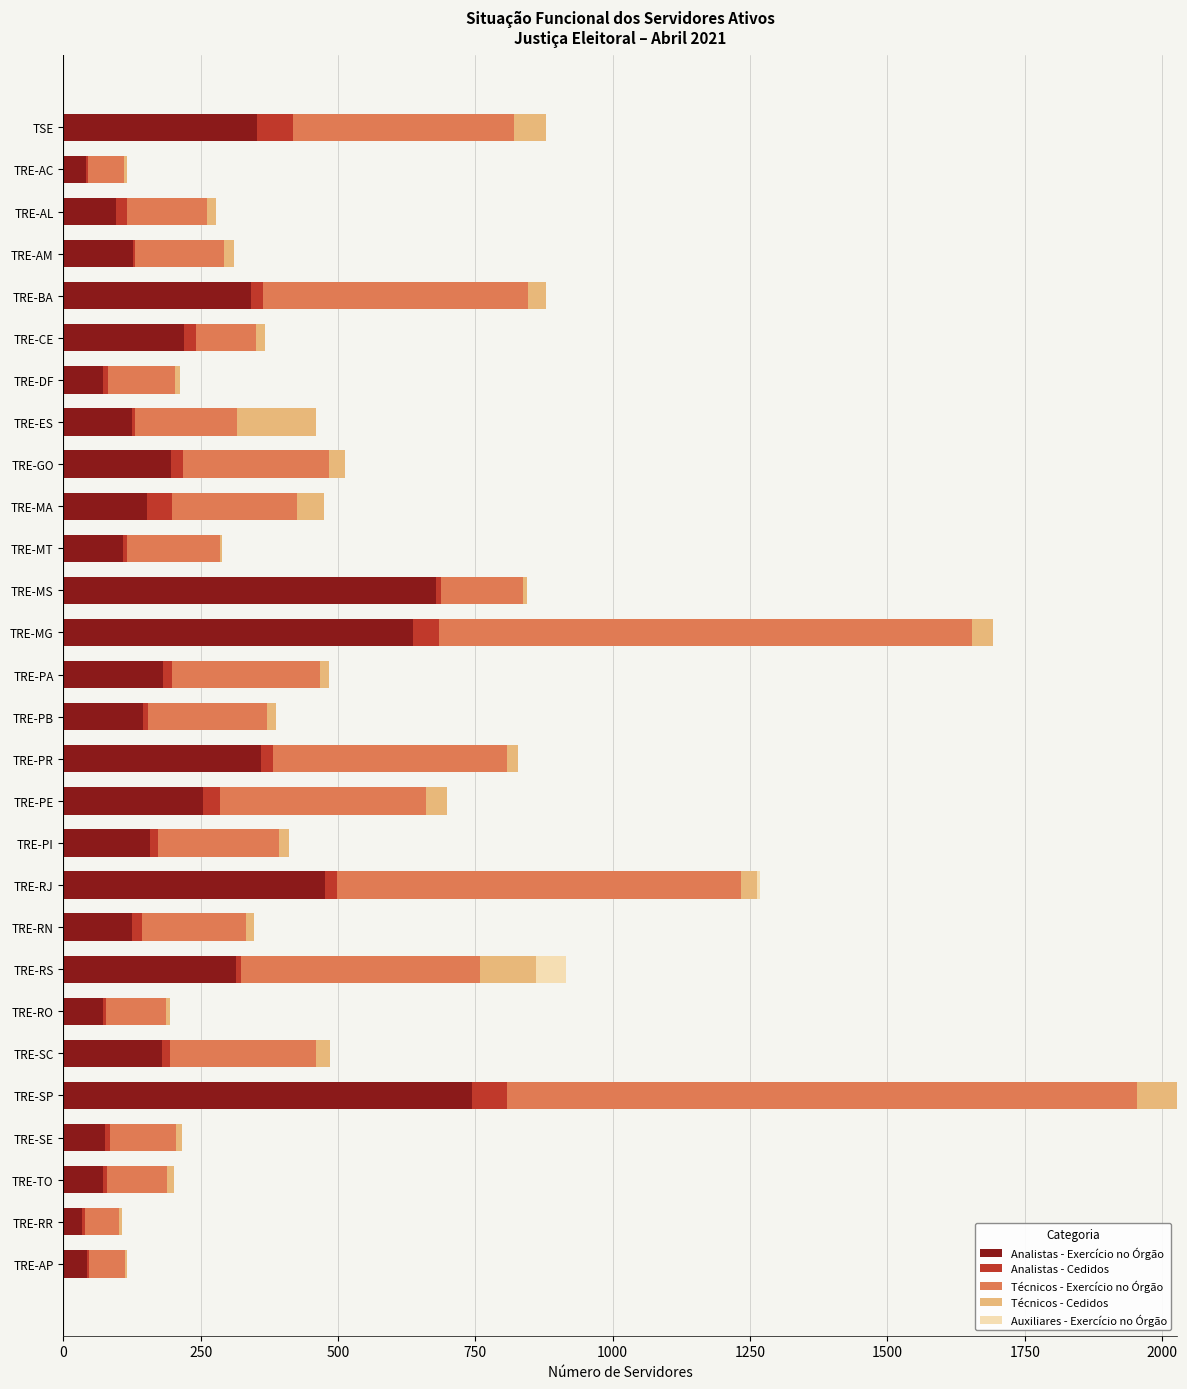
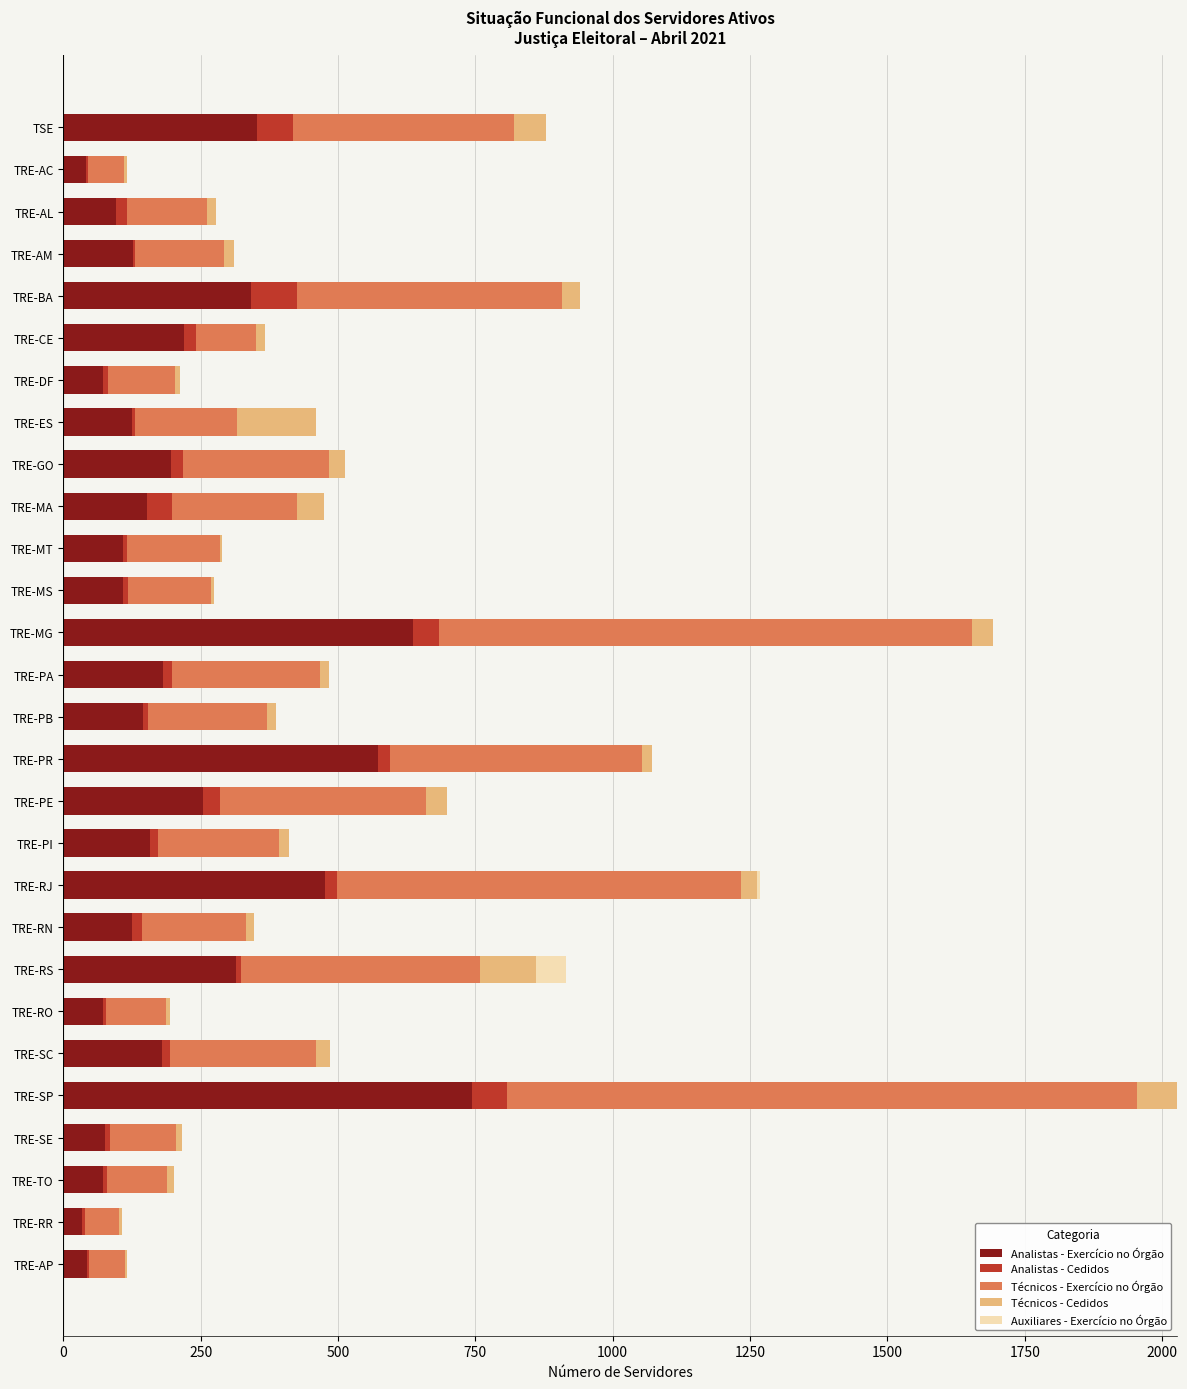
Analistas - Cedidos, TRE-BA: 20 -> 80
Analistas - Exercício no Órgão, TRE-MS: 680 -> 110
Analistas - Exercício no Órgão, TRE-PR: 360 -> 570
Técnicos - Exercício no Órgão, TRE-PR: 430 -> 460
